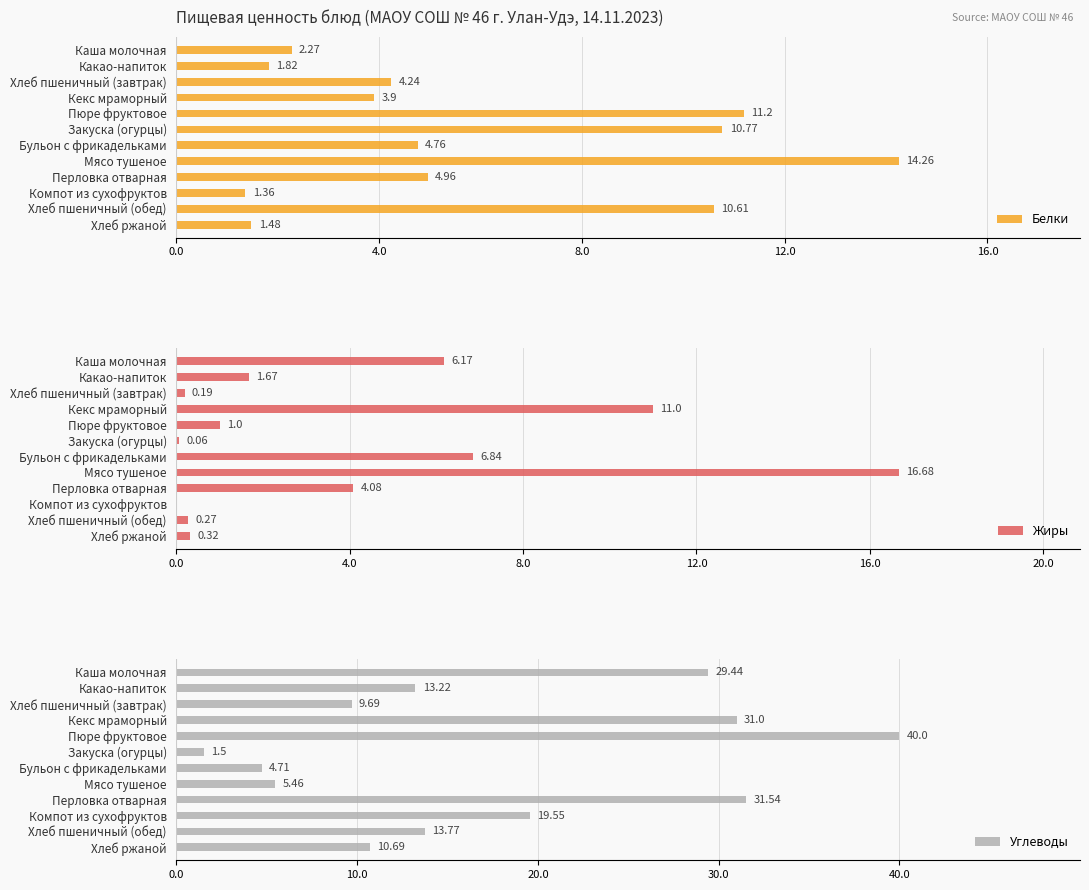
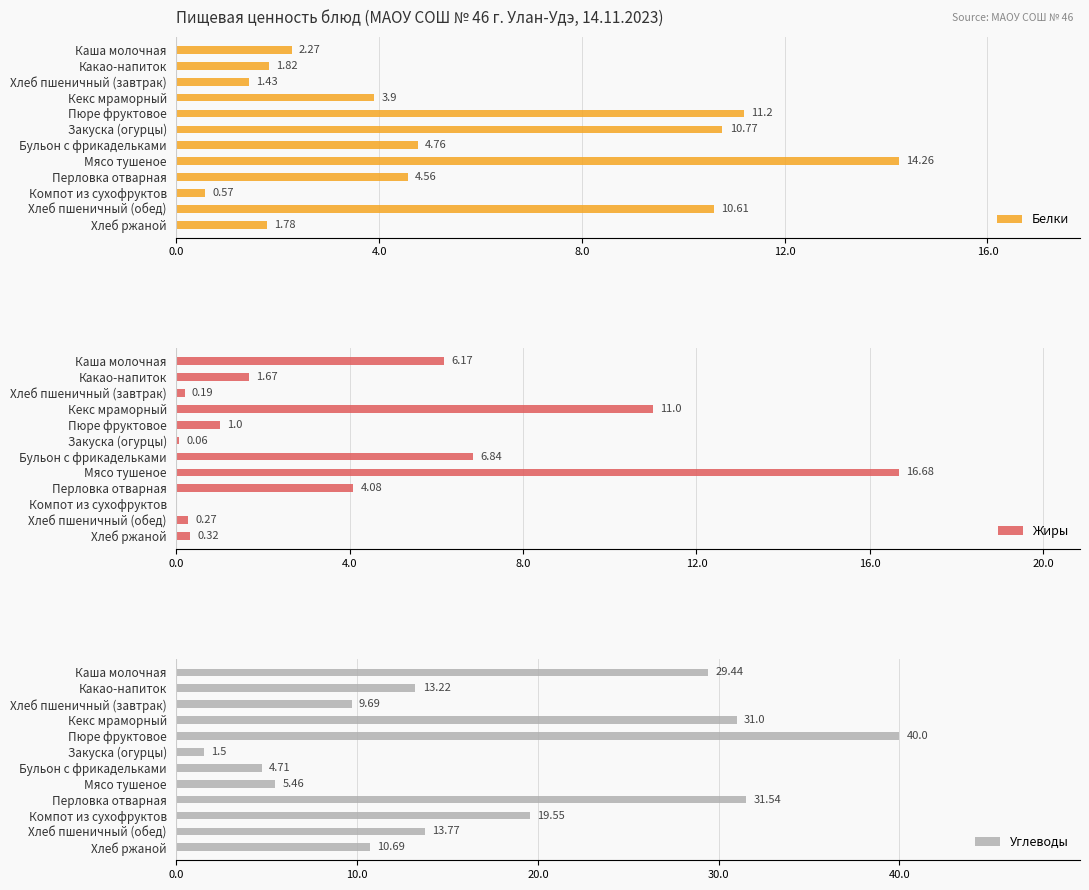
Пищевая ценность блюд (МАОУ СОШ № 46 г. Улан-Удэ, 14.11.2023), Хлеб пшеничный (завтрак): 4.24 -> 1.43
Пищевая ценность блюд (МАОУ СОШ № 46 г. Улан-Удэ, 14.11.2023), Перловка отварная: 4.96 -> 4.56
Пищевая ценность блюд (МАОУ СОШ № 46 г. Улан-Удэ, 14.11.2023), Компот из сухофруктов: 1.36 -> 0.57
Пищевая ценность блюд (МАОУ СОШ № 46 г. Улан-Удэ, 14.11.2023), Хлеб ржаной: 1.48 -> 1.78
